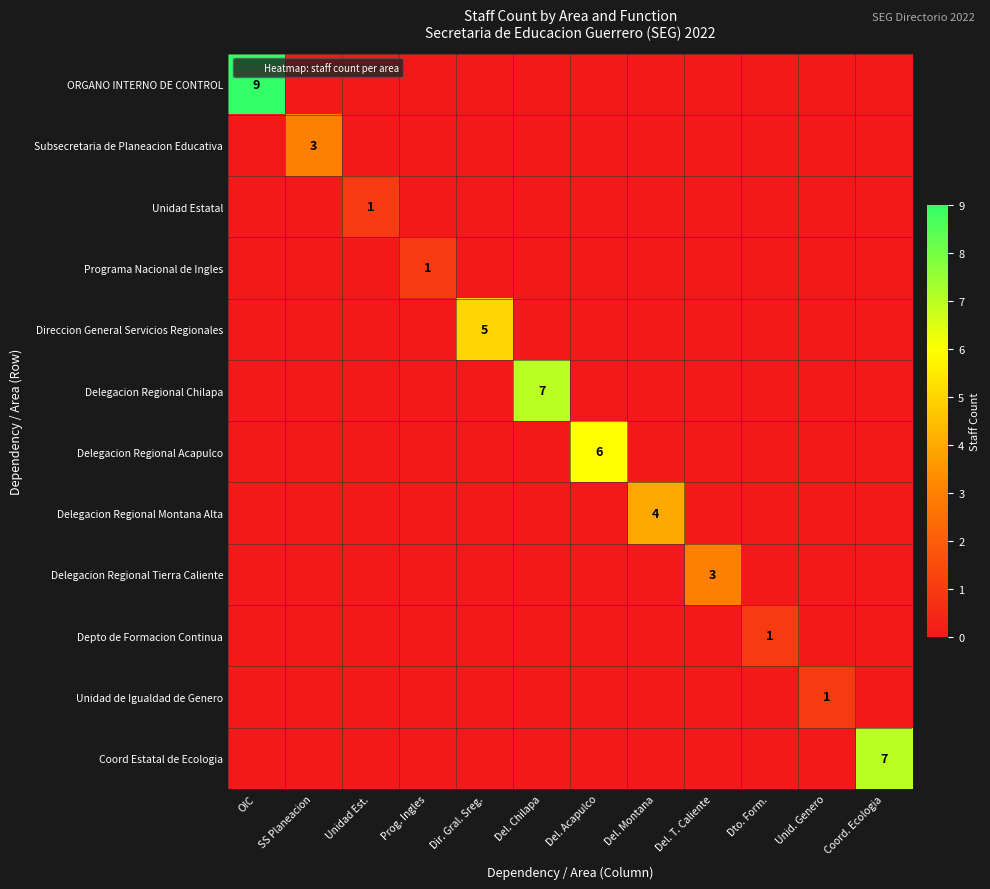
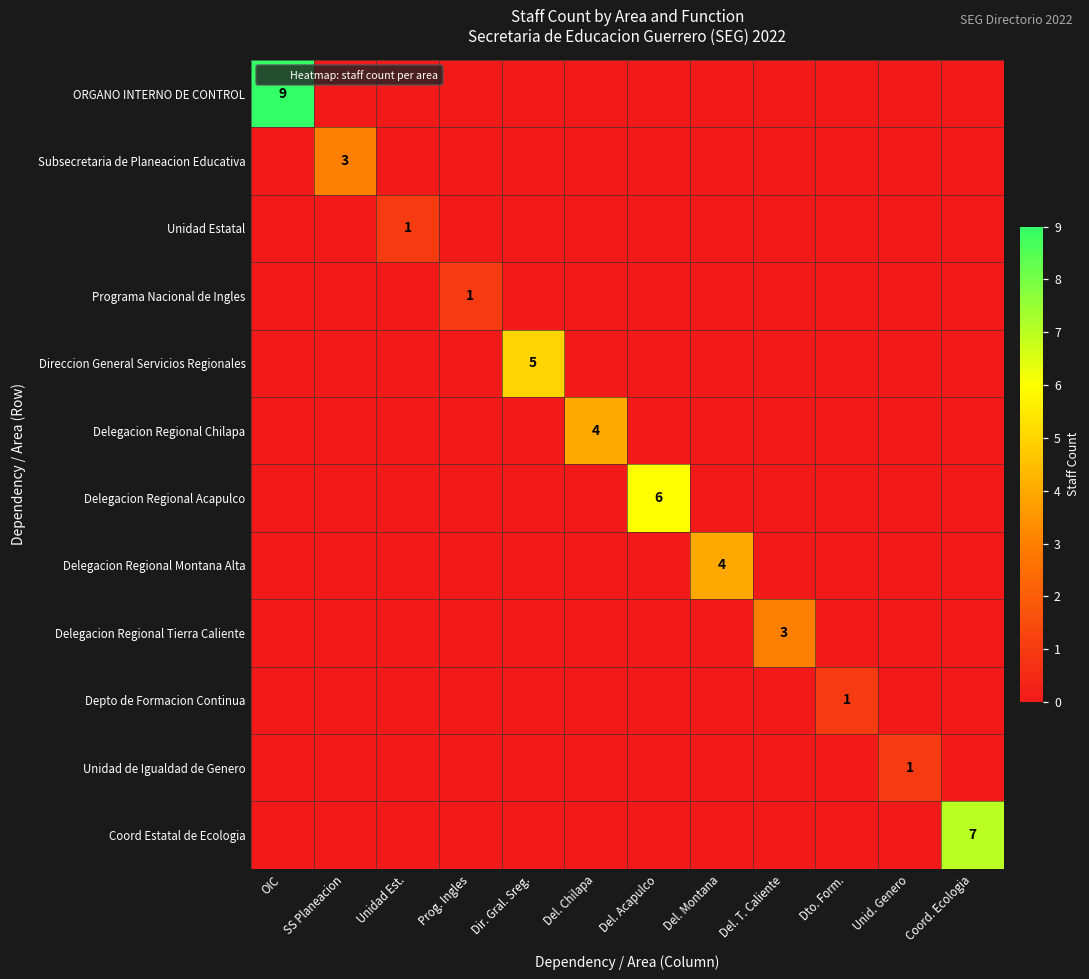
Delegacion Regional Chilapa, Del. Chilapa: 7 -> 4
